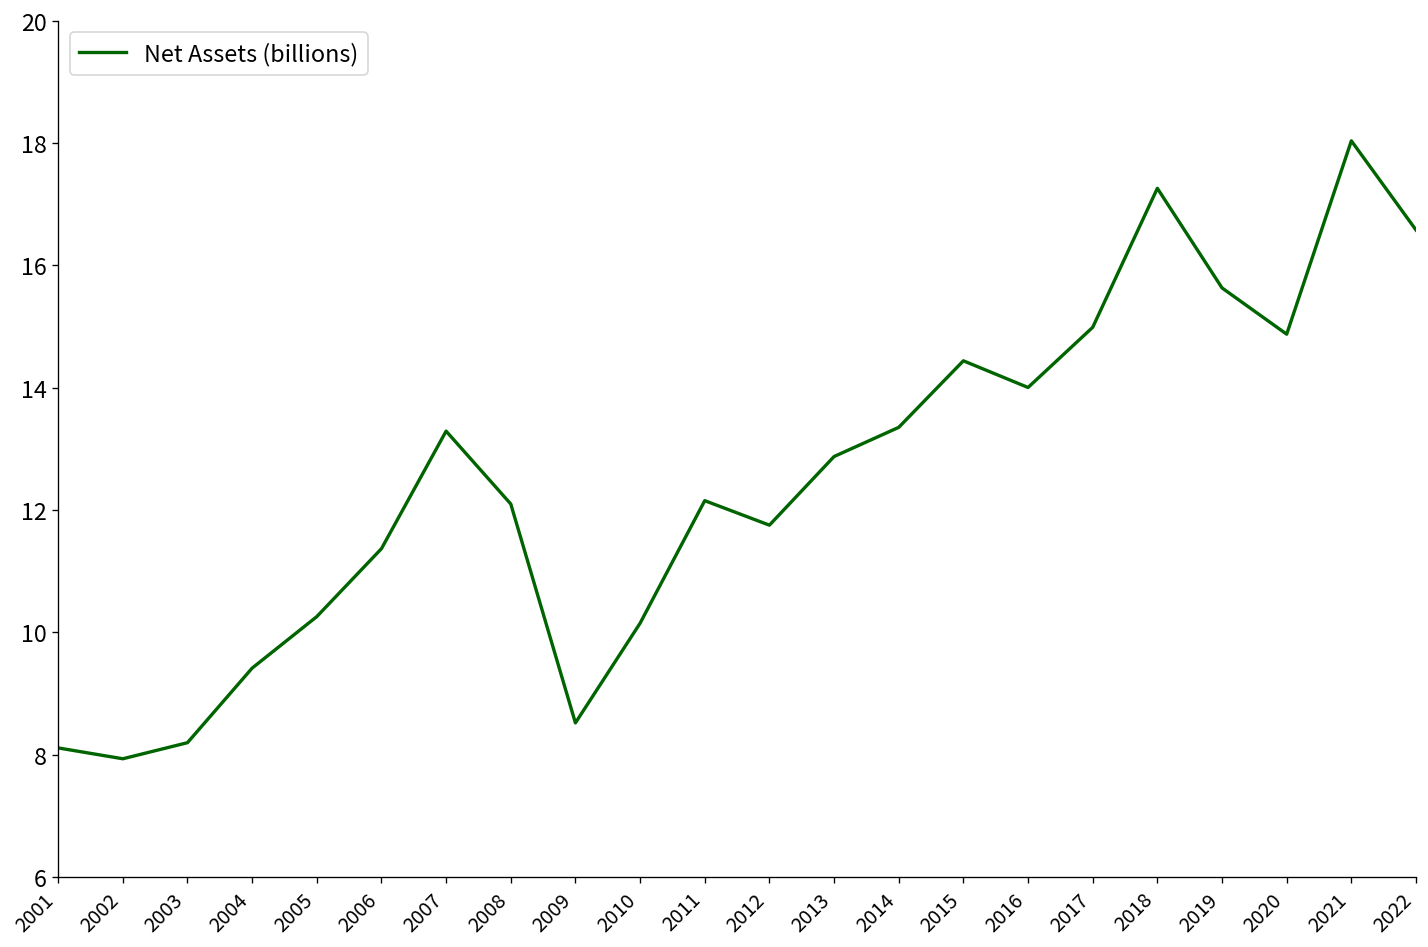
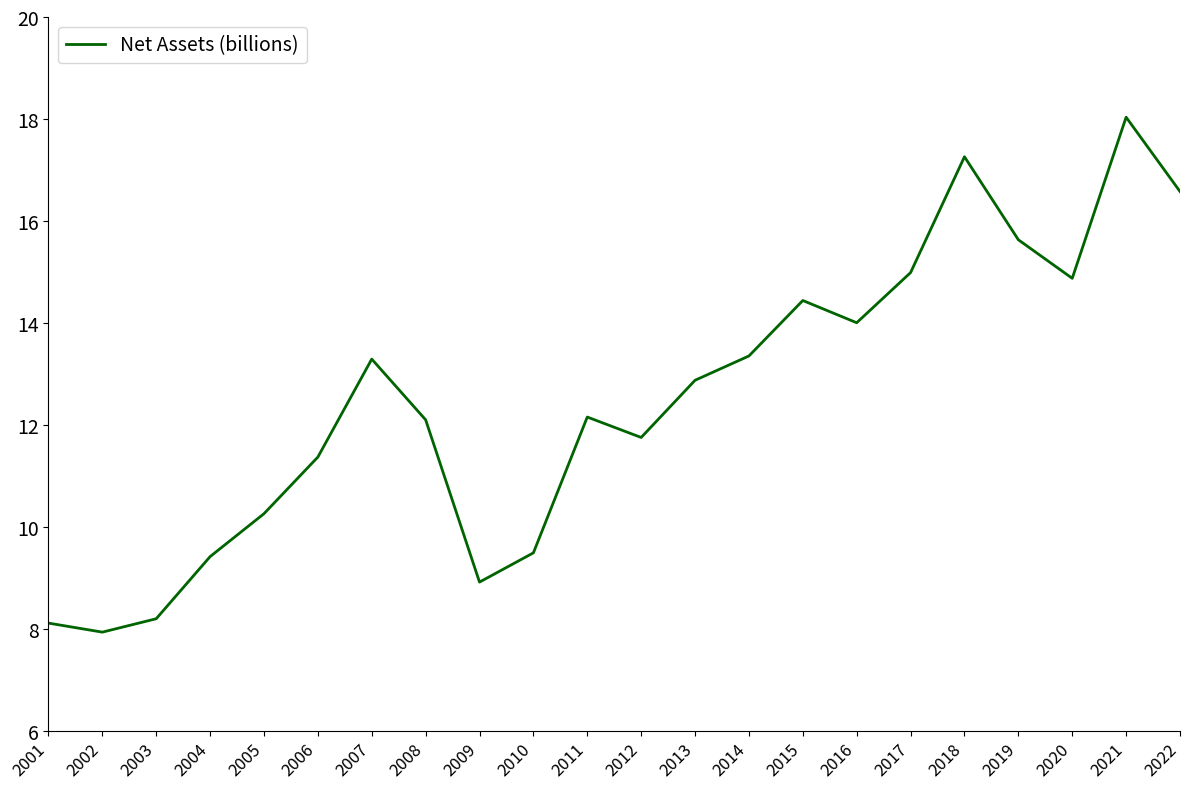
2009: 8.5 -> 8.9
2010: 10.2 -> 9.5
